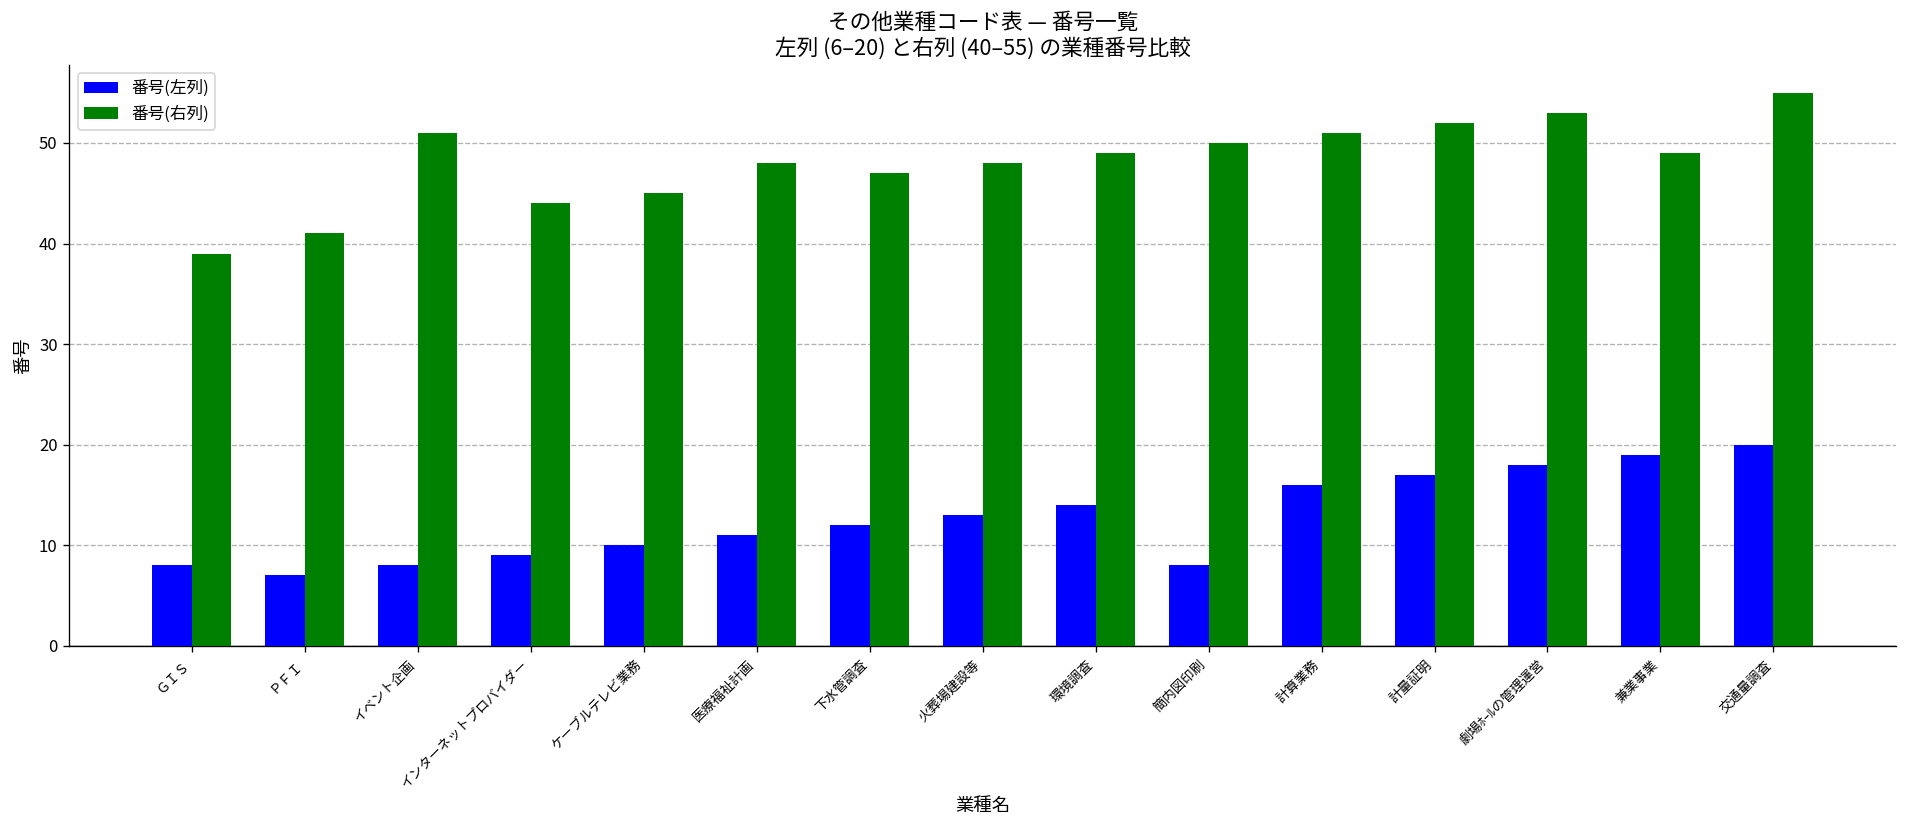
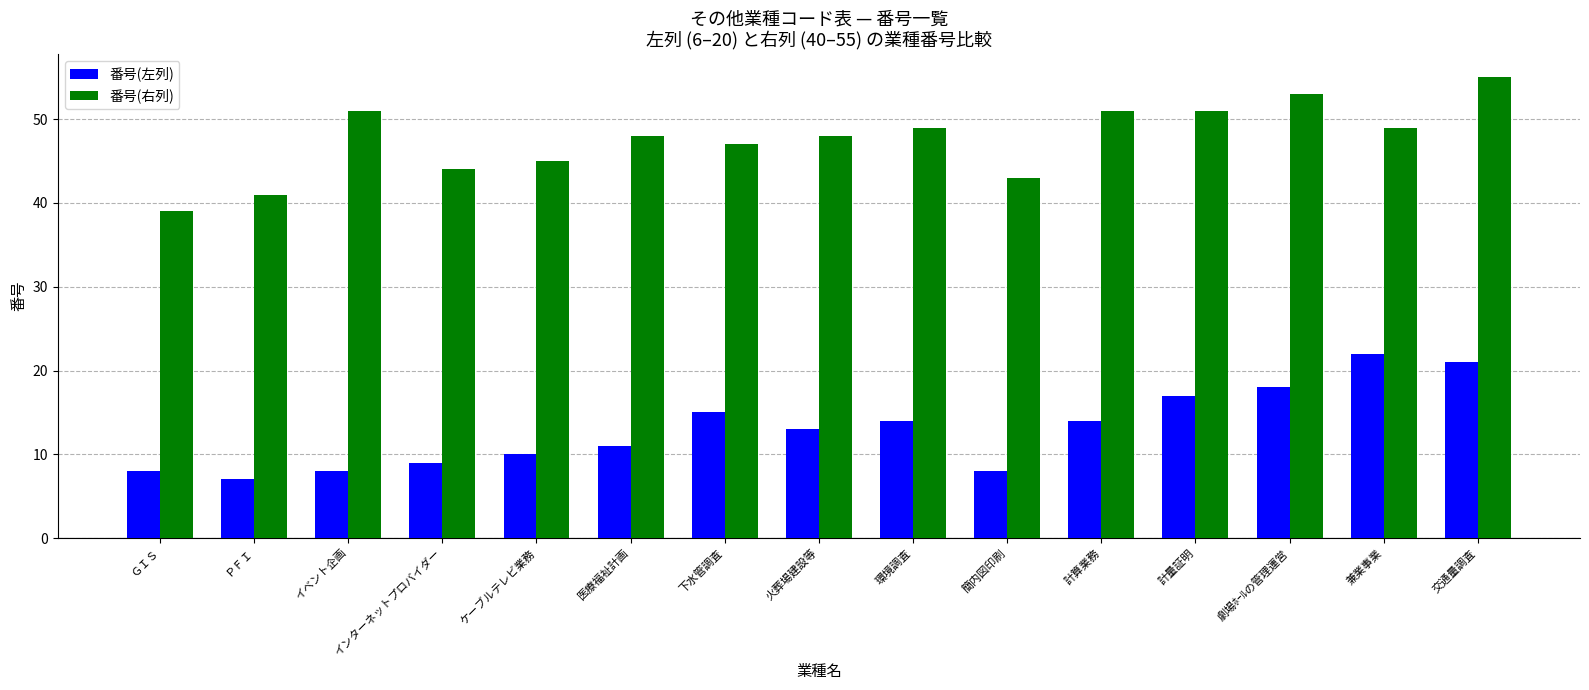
番号(左列), 下水管調査: 12 -> 15
番号(右列), 簡内図印刷: 50 -> 43
番号(左列), 計算業務: 16 -> 14
番号(右列), 計量証明: 52 -> 51
番号(左列), 兼業事業: 19 -> 22
番号(左列), 交通量調査: 20 -> 21
